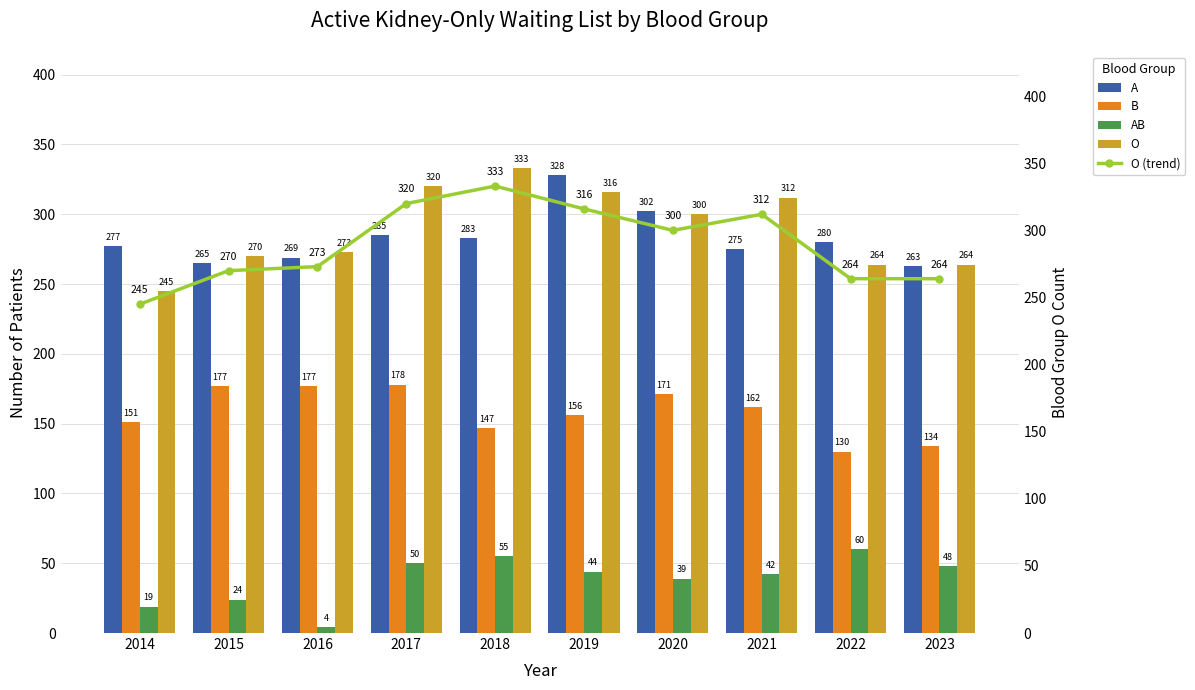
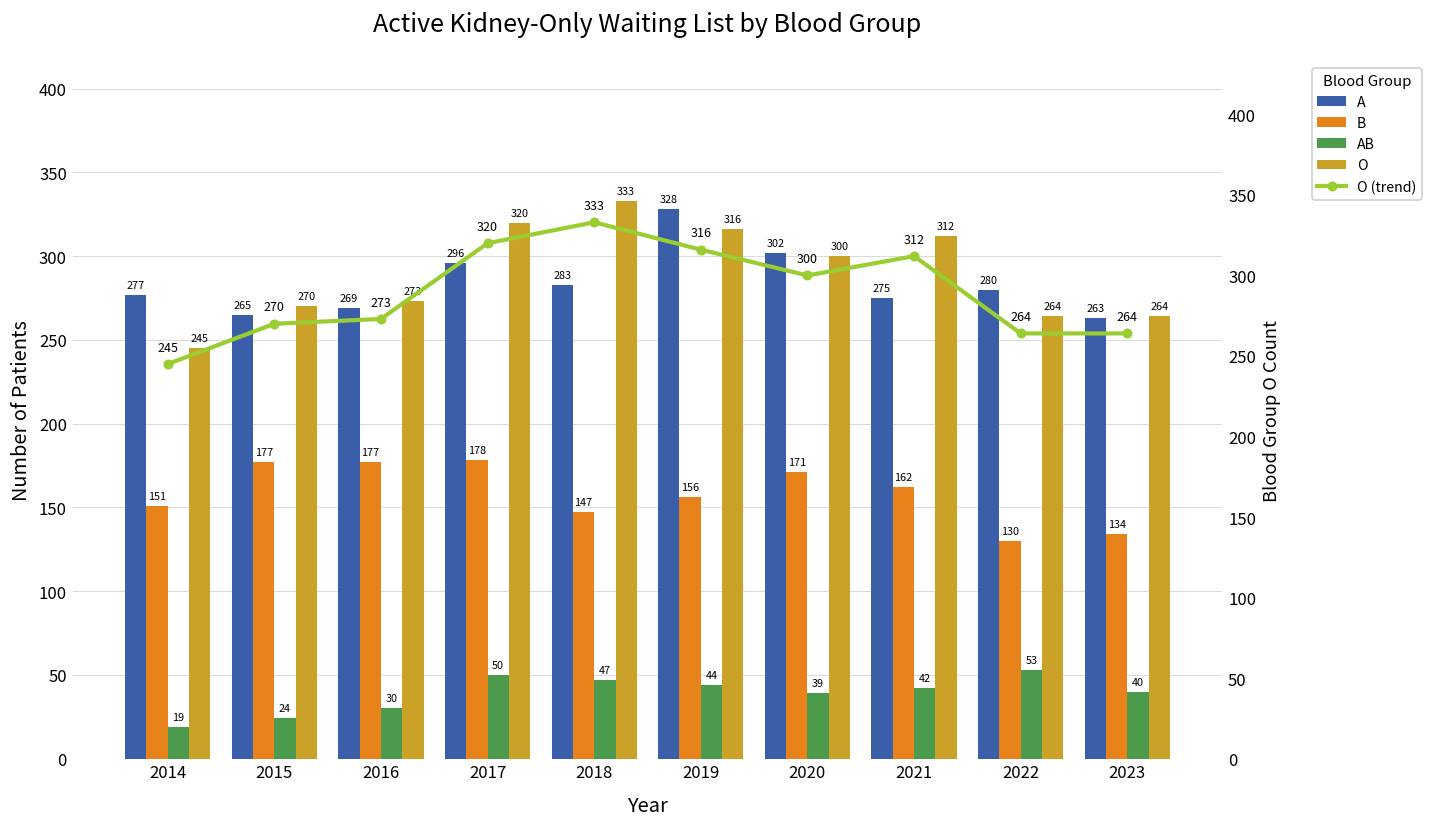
AB, 2016: 4 -> 30
A, 2017: 285 -> 296
AB, 2018: 55 -> 47
AB, 2022: 60 -> 53
AB, 2023: 48 -> 40
